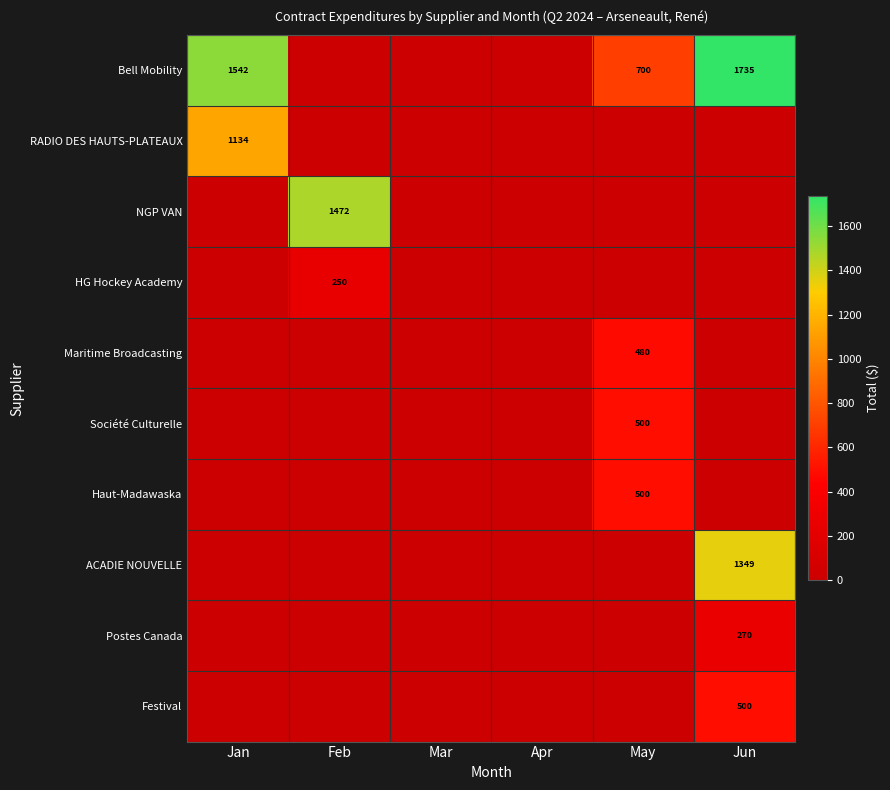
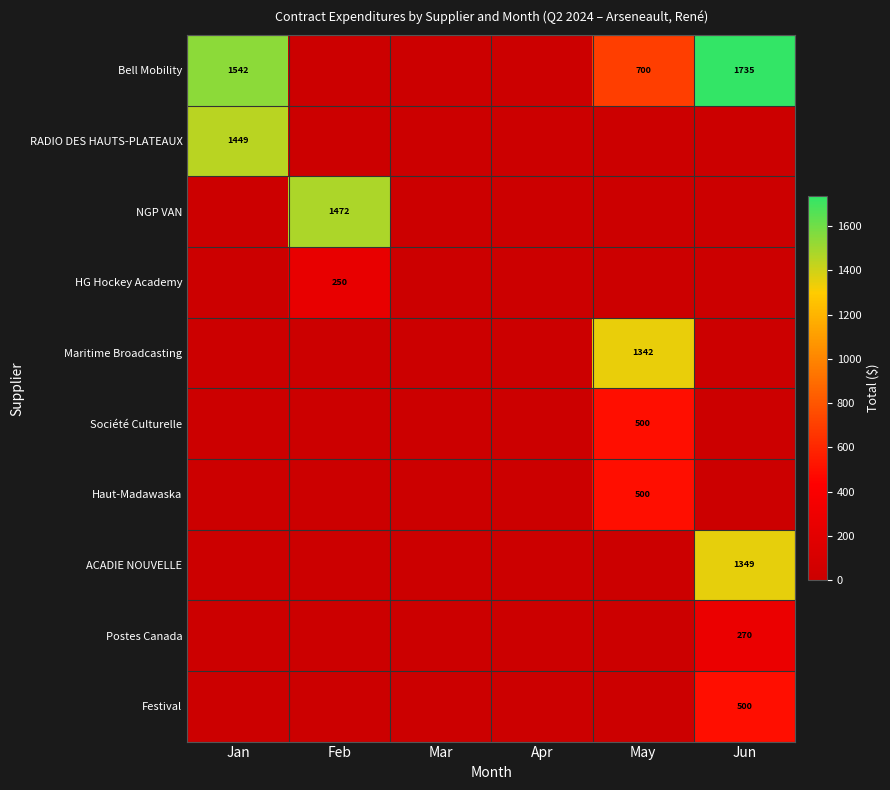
RADIO DES HAUTS-PLATEAUX, Jan: 1134 -> 1449
Maritime Broadcasting, May: 480 -> 1342
